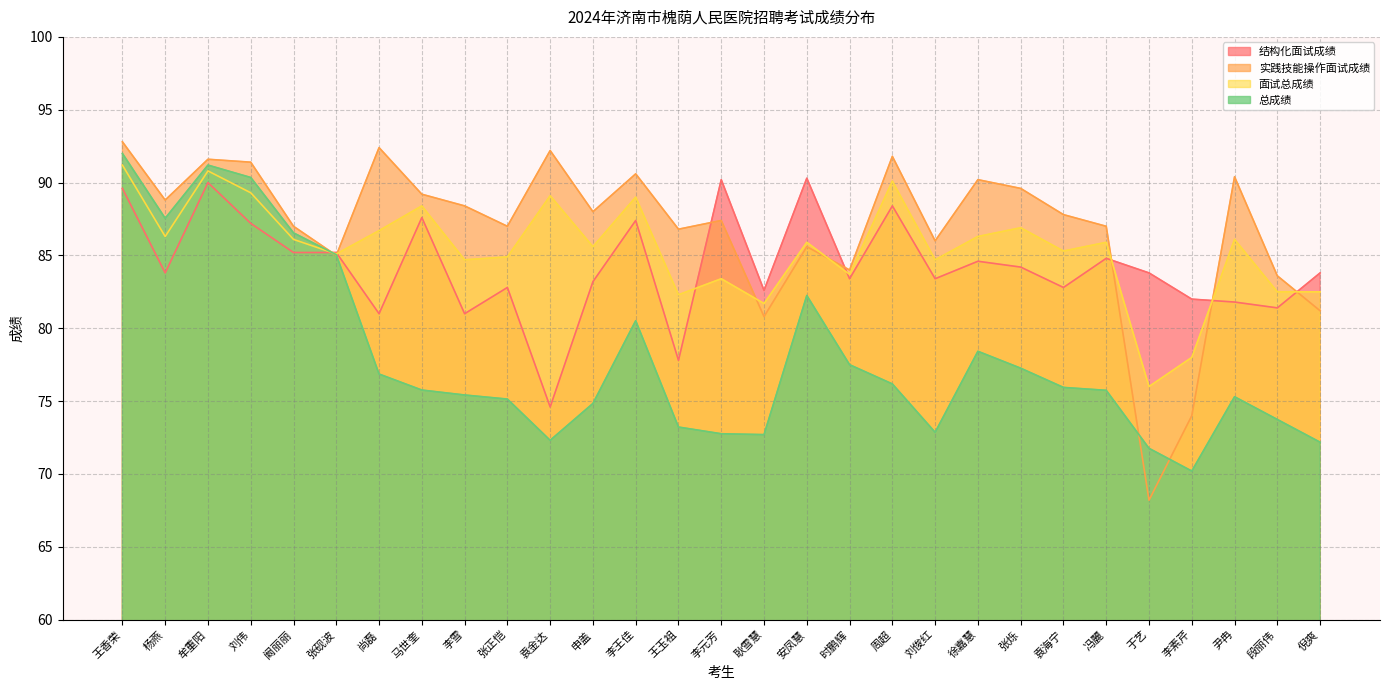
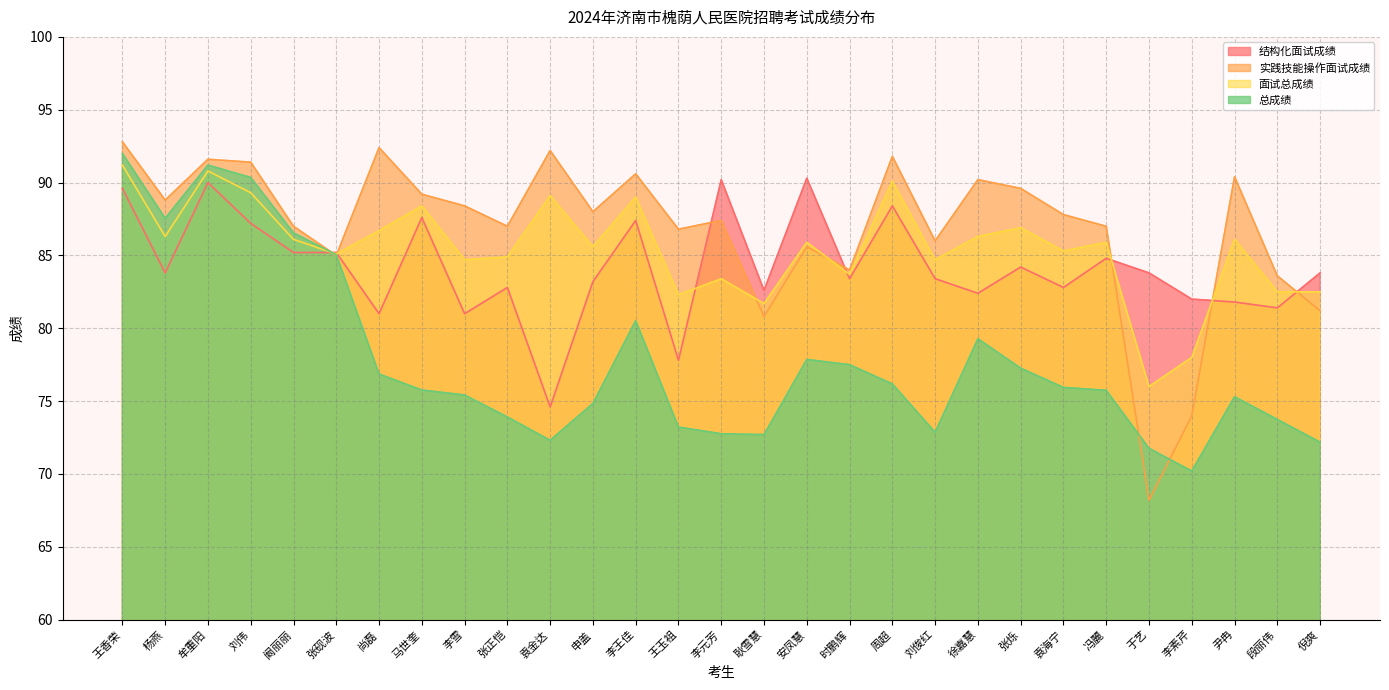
总成绩, 张正恺: 75.1 -> 73.9
总成绩, 安凤慧: 82.3 -> 77.9
结构化面试成绩, 徐嘉慧: 84.6 -> 82.4
总成绩, 徐嘉慧: 78.4 -> 79.3
